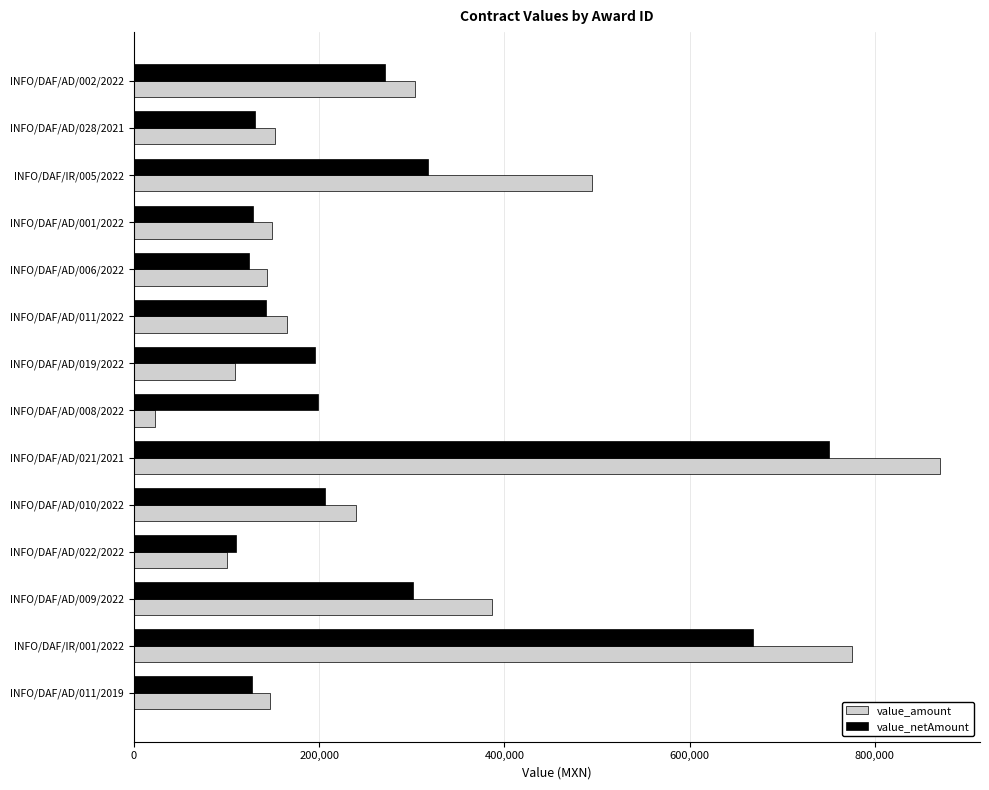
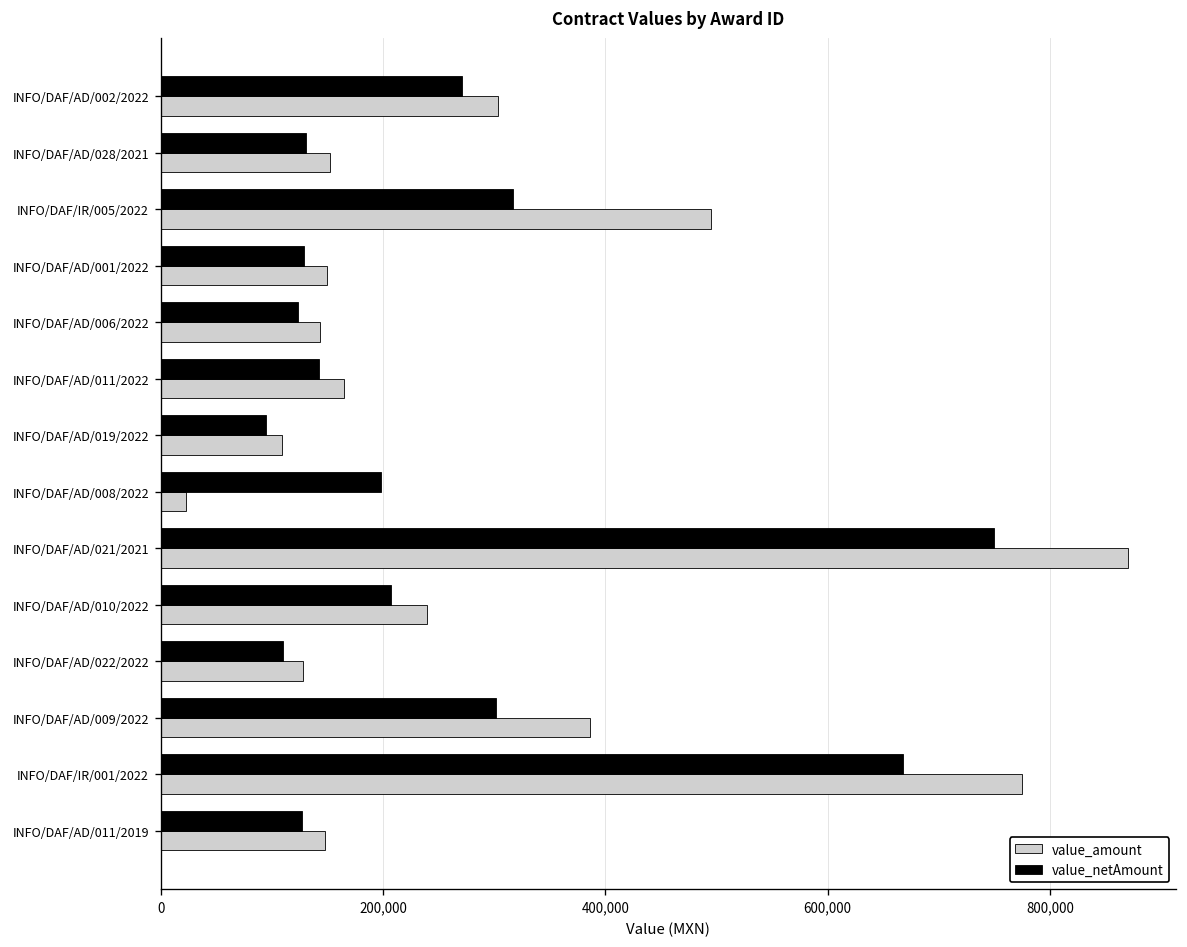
value_netAmount, INFO/DAF/AD/019/2022: 200,000 -> 90,000
value_amount, INFO/DAF/AD/022/2022: 100,000 -> 130,000
